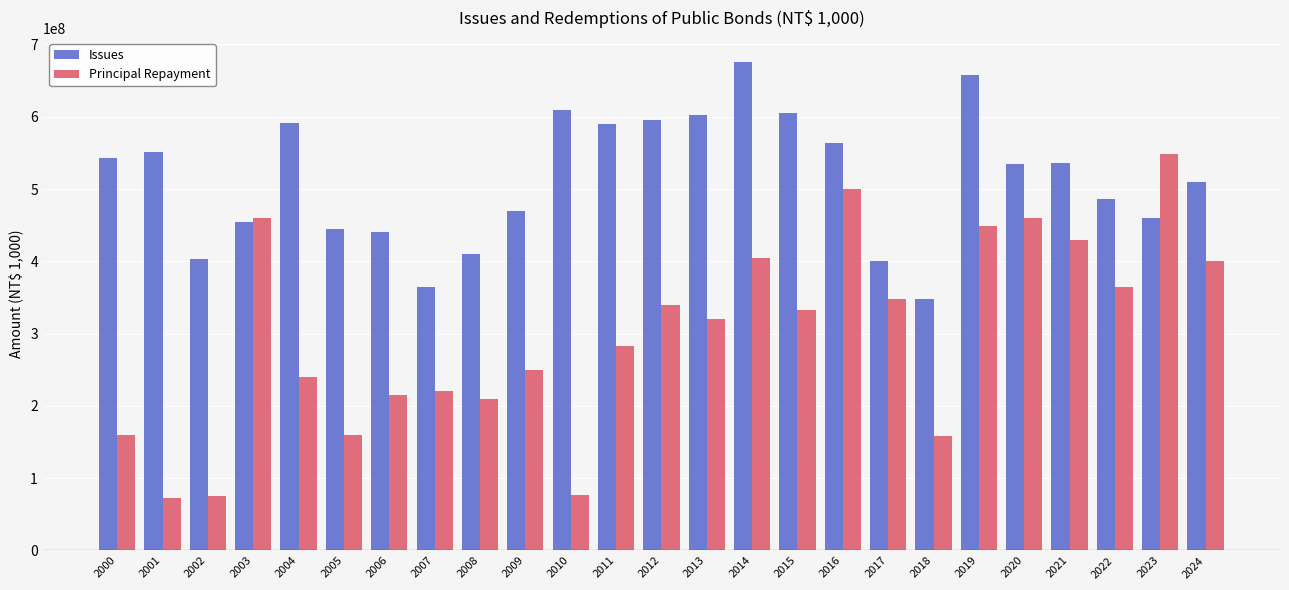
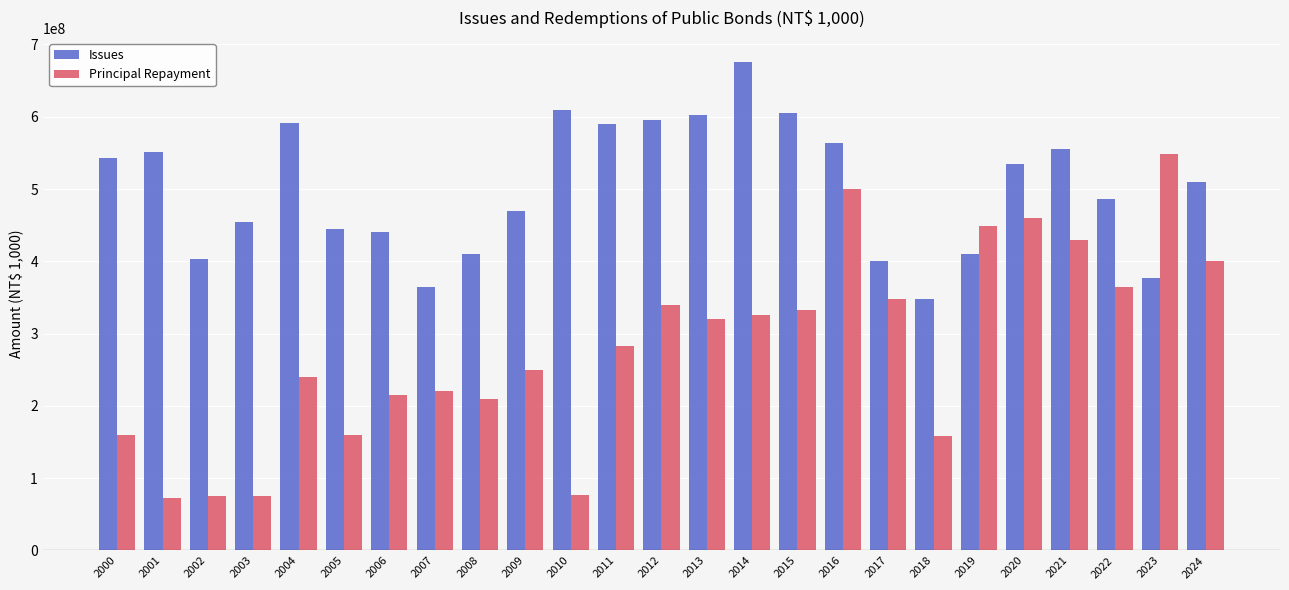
Principal Repayment, 2003: 460000000 -> 80000000
Principal Repayment, 2014: 410000000 -> 330000000
Issues, 2019: 660000000 -> 410000000
Issues, 2021: 540000000 -> 560000000
Issues, 2023: 460000000 -> 380000000
